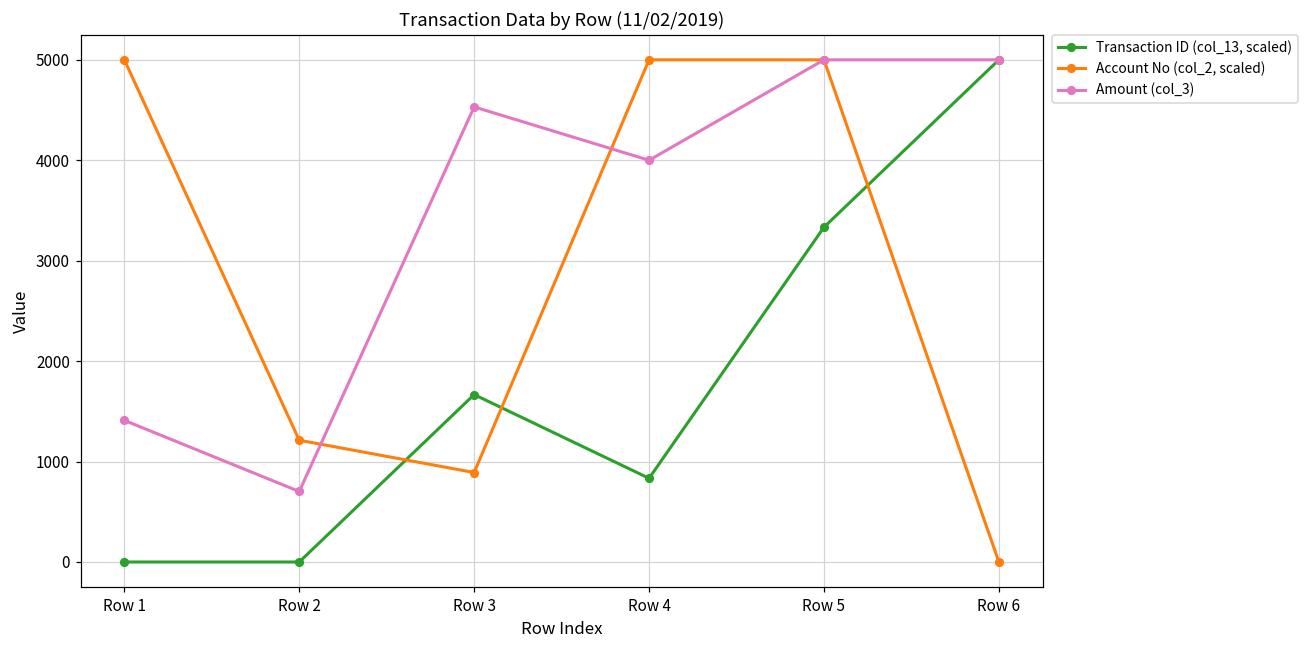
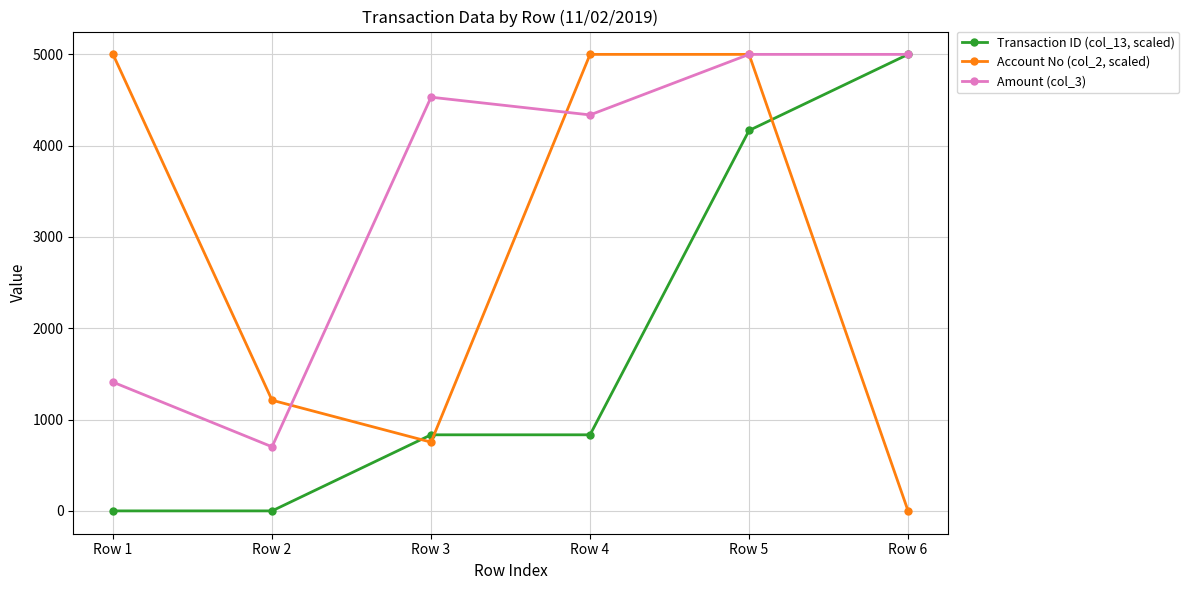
Transaction ID (col_13, scaled), Row 3: 1700 -> 800
Account No (col_2, scaled), Row 3: 900 -> 800
Amount (col_3), Row 4: 4000 -> 4300
Transaction ID (col_13, scaled), Row 5: 3300 -> 4200
